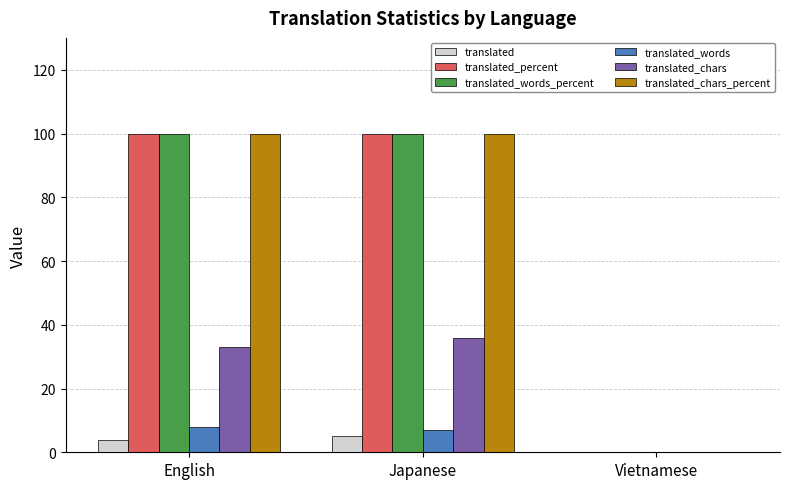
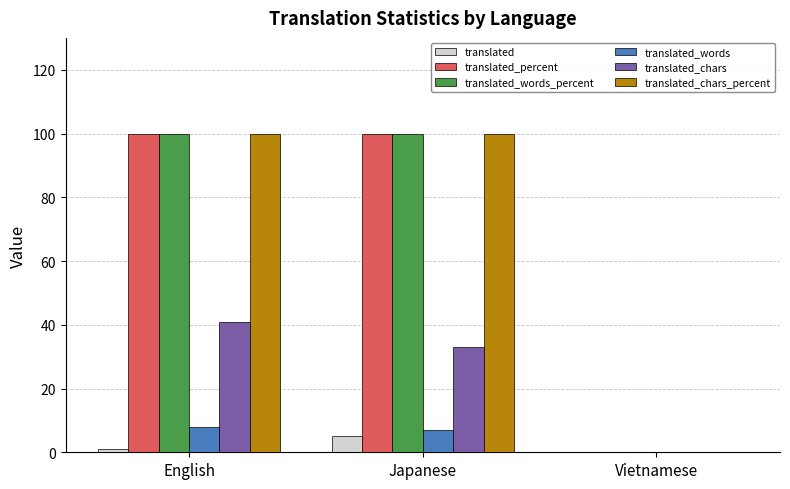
translated, English: 4 -> 1
translated_chars, English: 33 -> 41
translated_chars, Japanese: 36 -> 33
